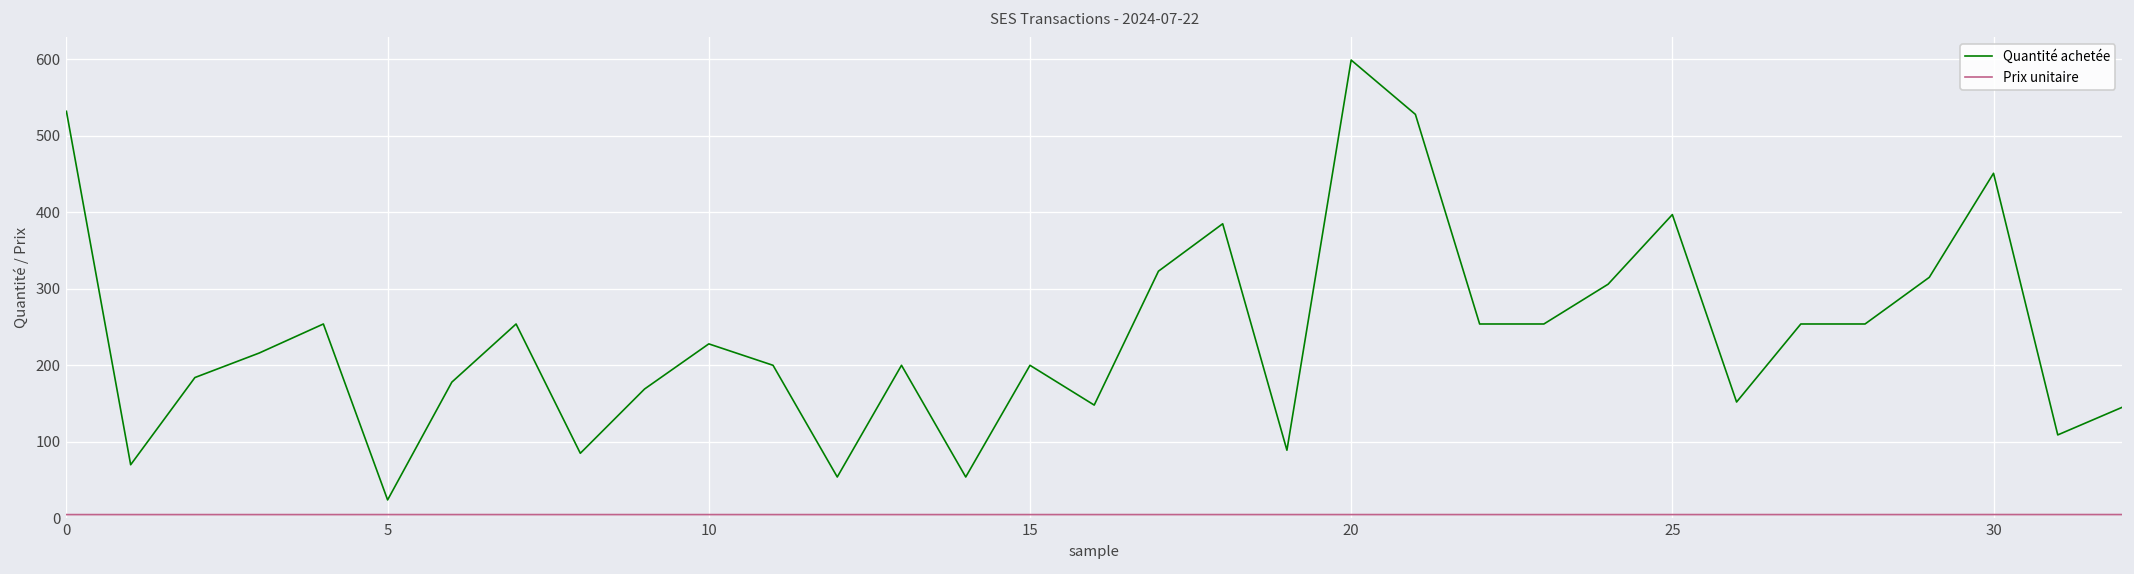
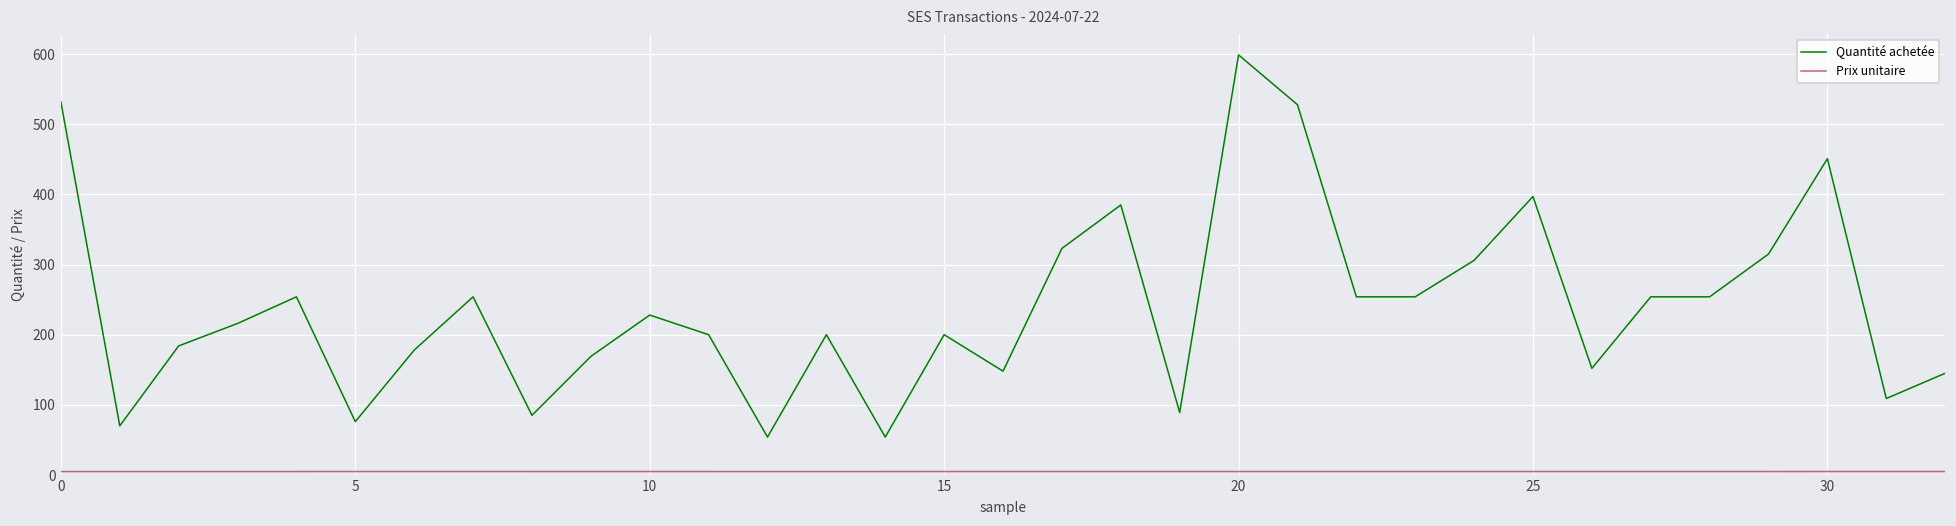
Quantité achetée, 5: 20 -> 80
